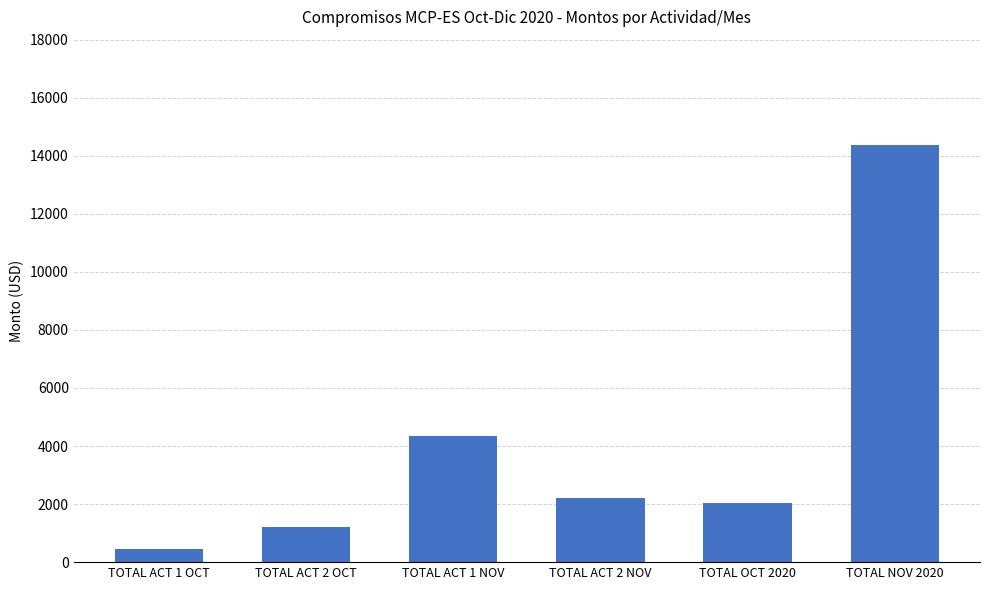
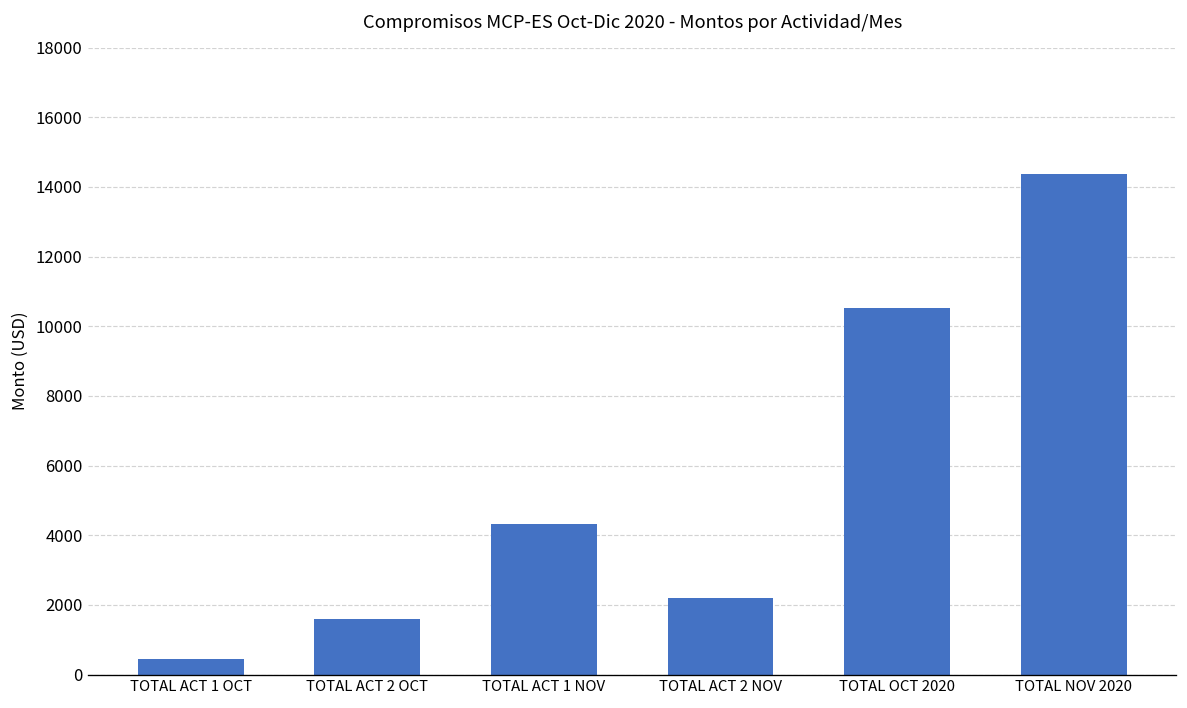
TOTAL ACT 2 OCT: 1200 -> 1600
TOTAL OCT 2020: 2000 -> 10500
